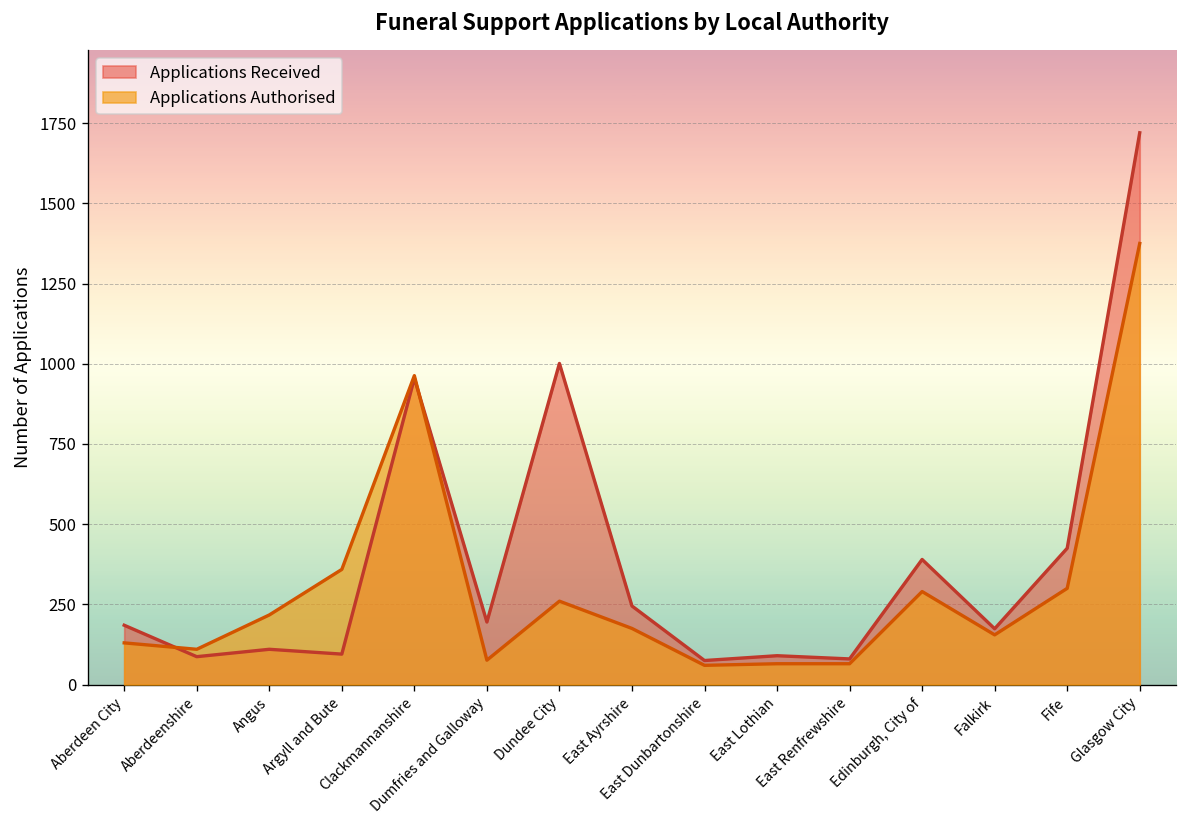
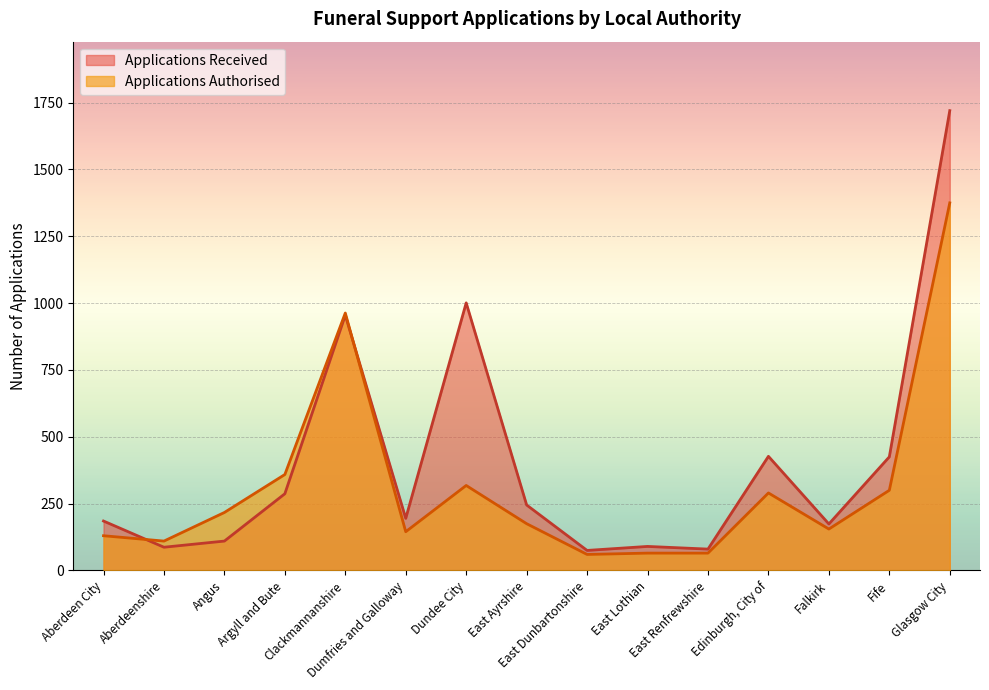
Applications Received, Argyll and Bute: 100 -> 290
Applications Authorised, Dumfries and Galloway: 80 -> 150
Applications Authorised, Dundee City: 260 -> 320
Applications Received, Edinburgh, City of: 390 -> 430
